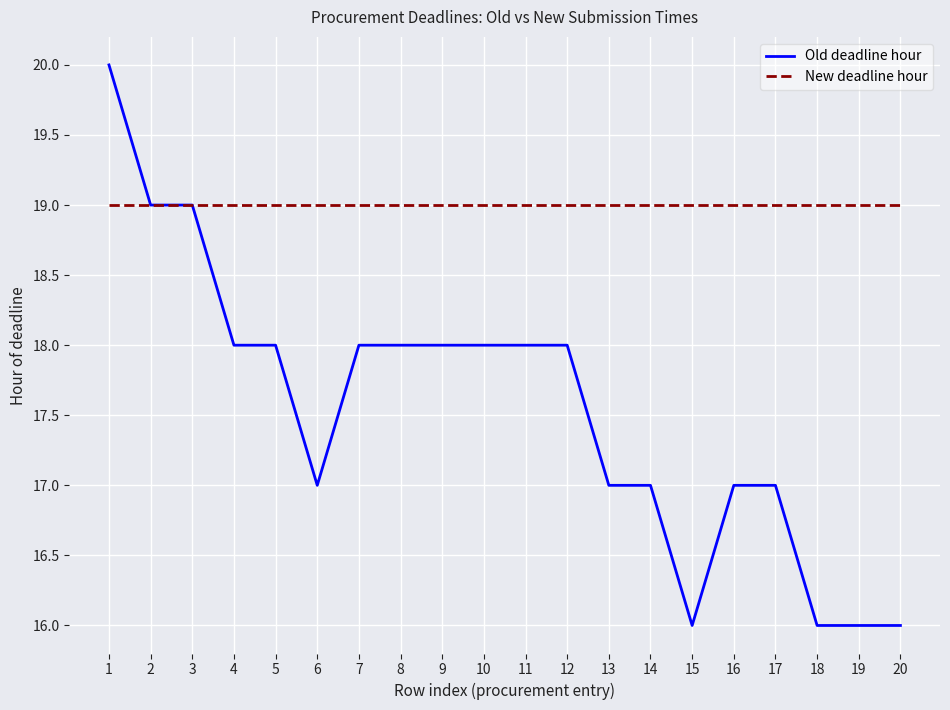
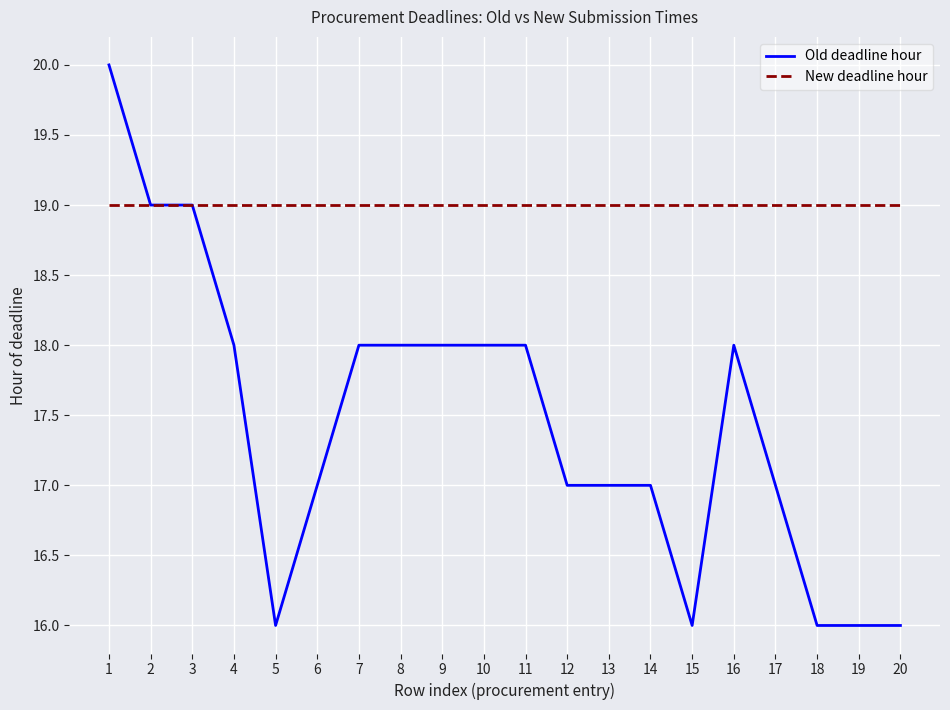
Old deadline hour, 5: 18 -> 16
Old deadline hour, 12: 18 -> 17
Old deadline hour, 16: 17 -> 18
